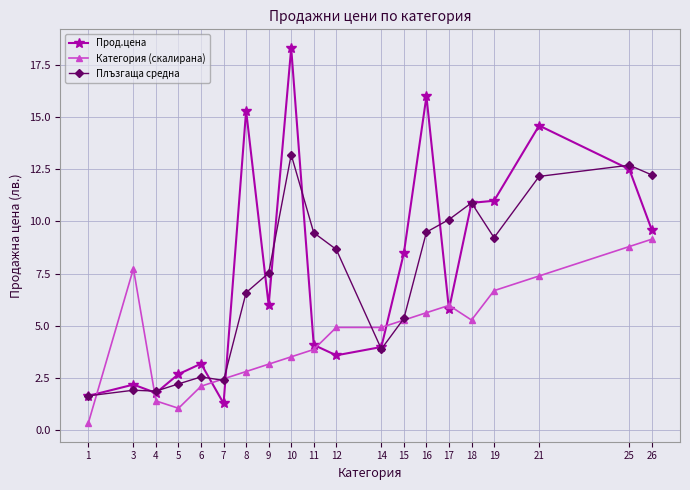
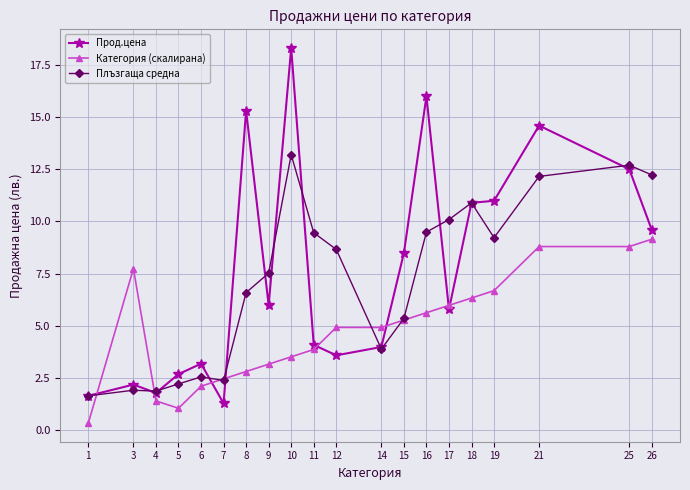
Категория (скалирана), 18: 5.3 -> 6.3
Категория (скалирана), 21: 7.4 -> 8.8
